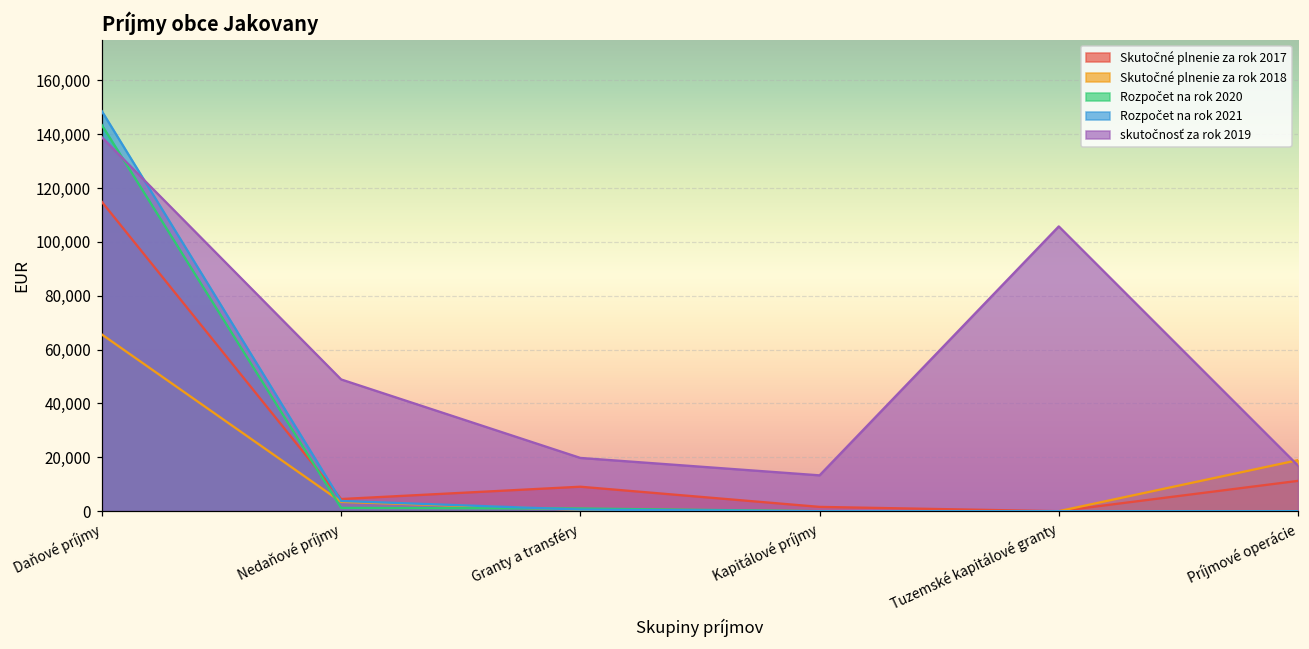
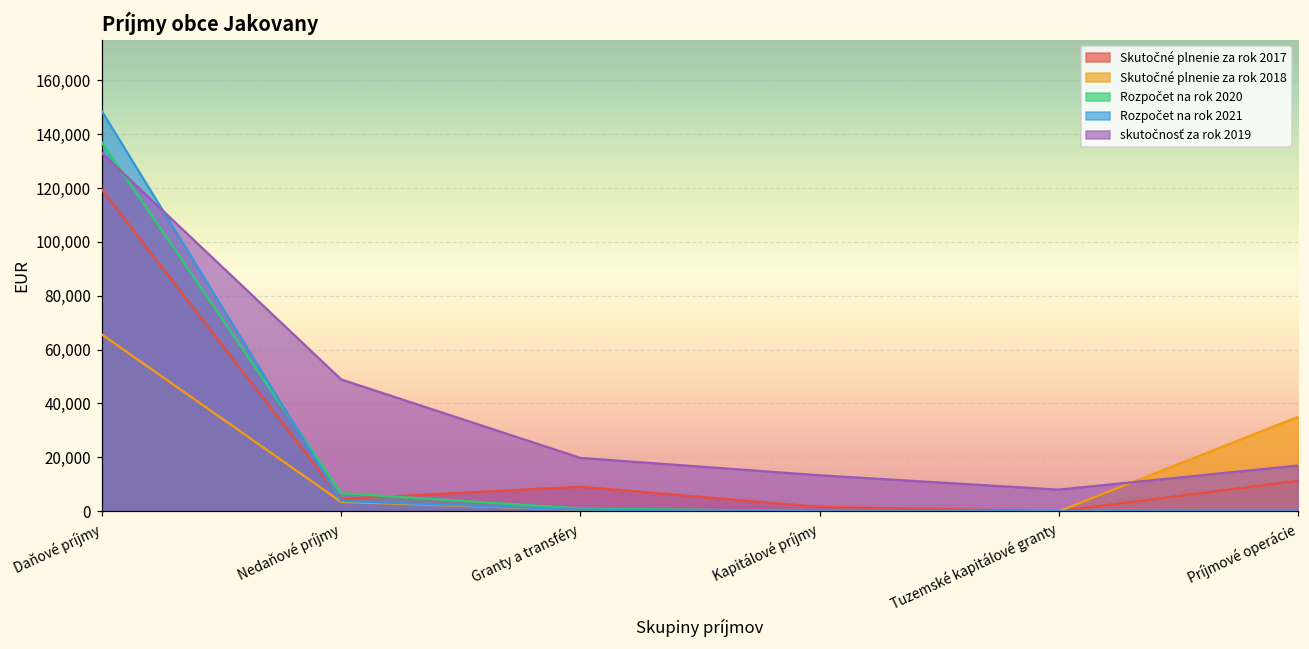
Skutočné plnenie za rok 2017, Daňové príjmy: 115,000 -> 119,000
Rozpočet na rok 2020, Daňové príjmy: 143,000 -> 137,000
skutočnosť za rok 2019, Daňové príjmy: 139,000 -> 133,000
Rozpočet na rok 2020, Nedaňové príjmy: 1,000 -> 7,000
skutočnosť za rok 2019, Tuzemské kapitálové granty: 106,000 -> 8,000
Skutočné plnenie za rok 2018, Príjmové operácie: 19,000 -> 35,000
